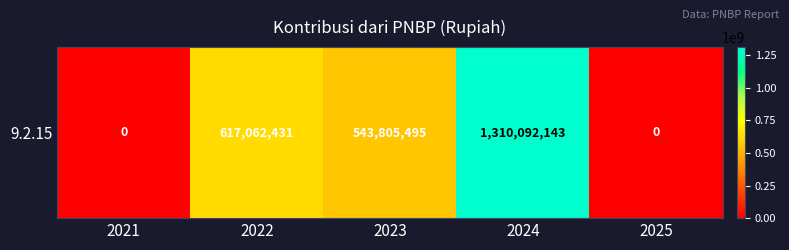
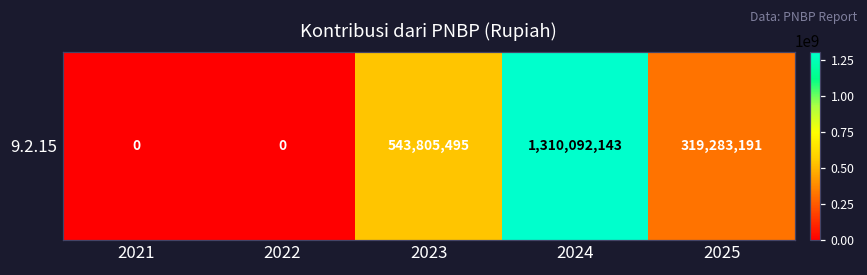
9.2.15, 2022: 617,062,431 -> 0
9.2.15, 2025: 0 -> 319,283,191
